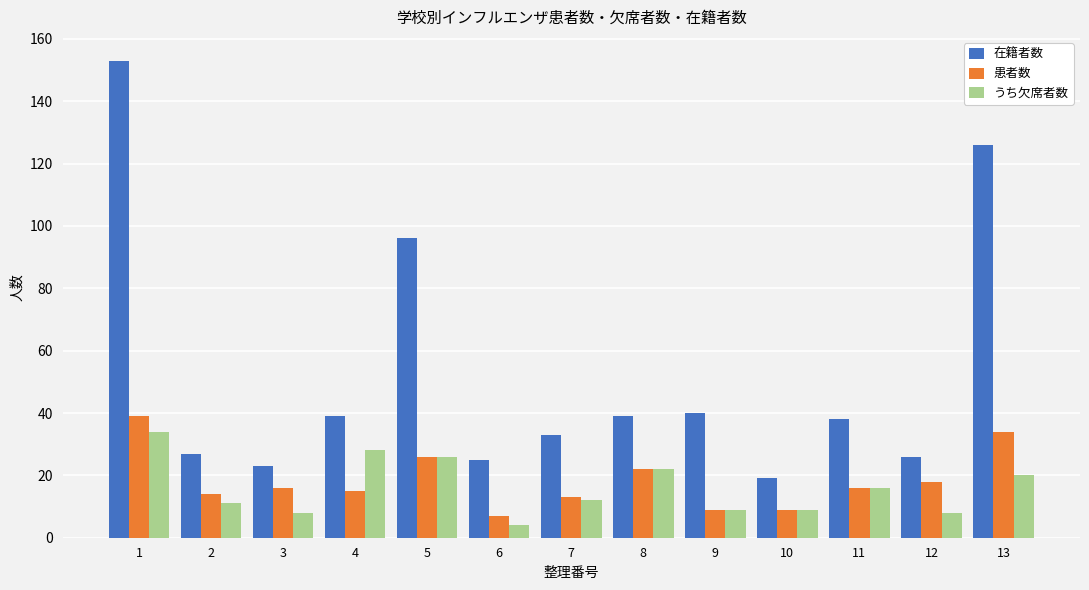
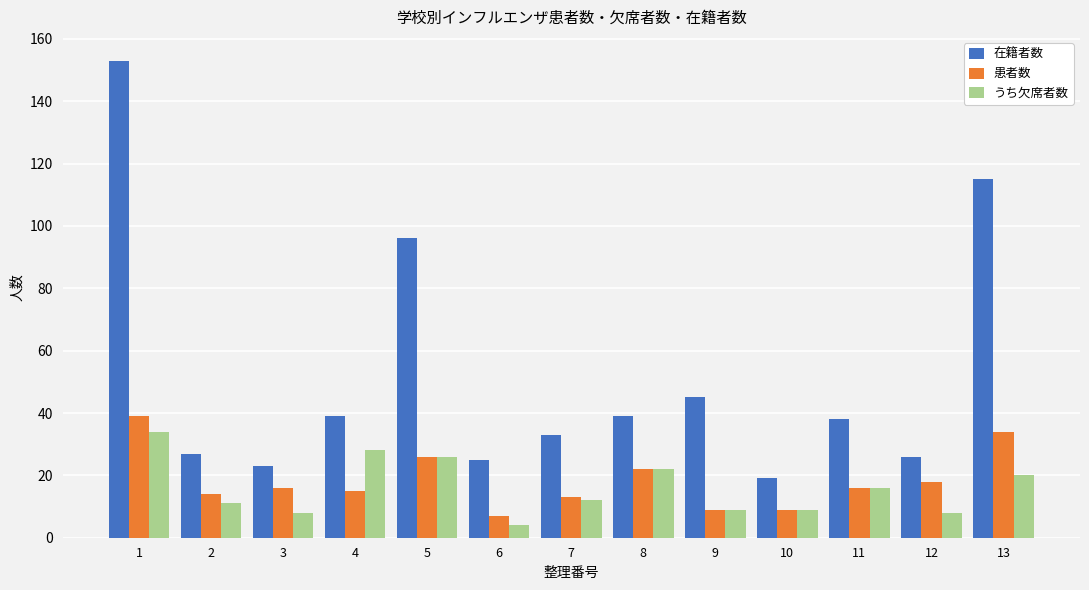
在籍者数, 9: 40 -> 45
在籍者数, 13: 126 -> 115
